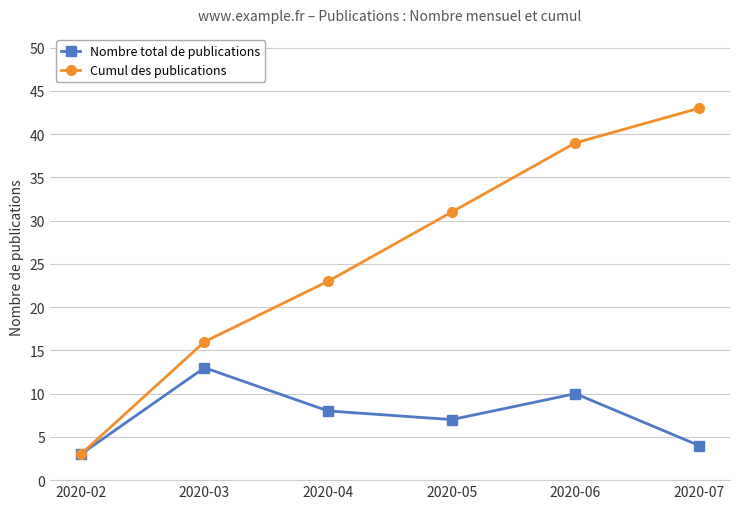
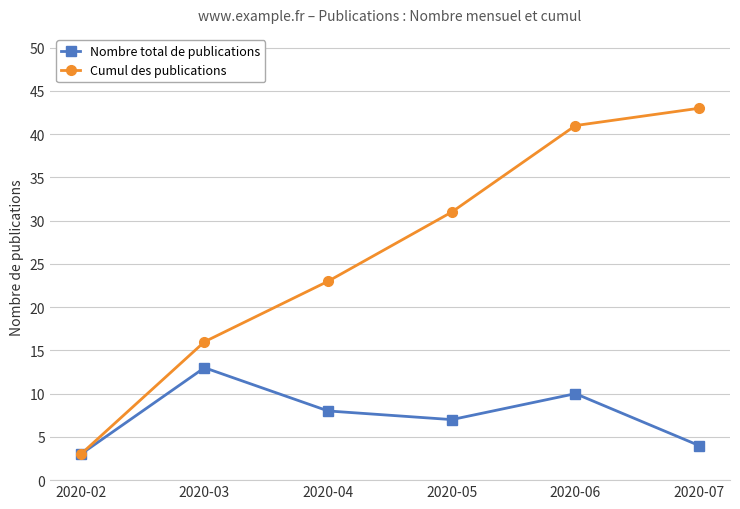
Cumul des publications, 2020-06: 39 -> 41
